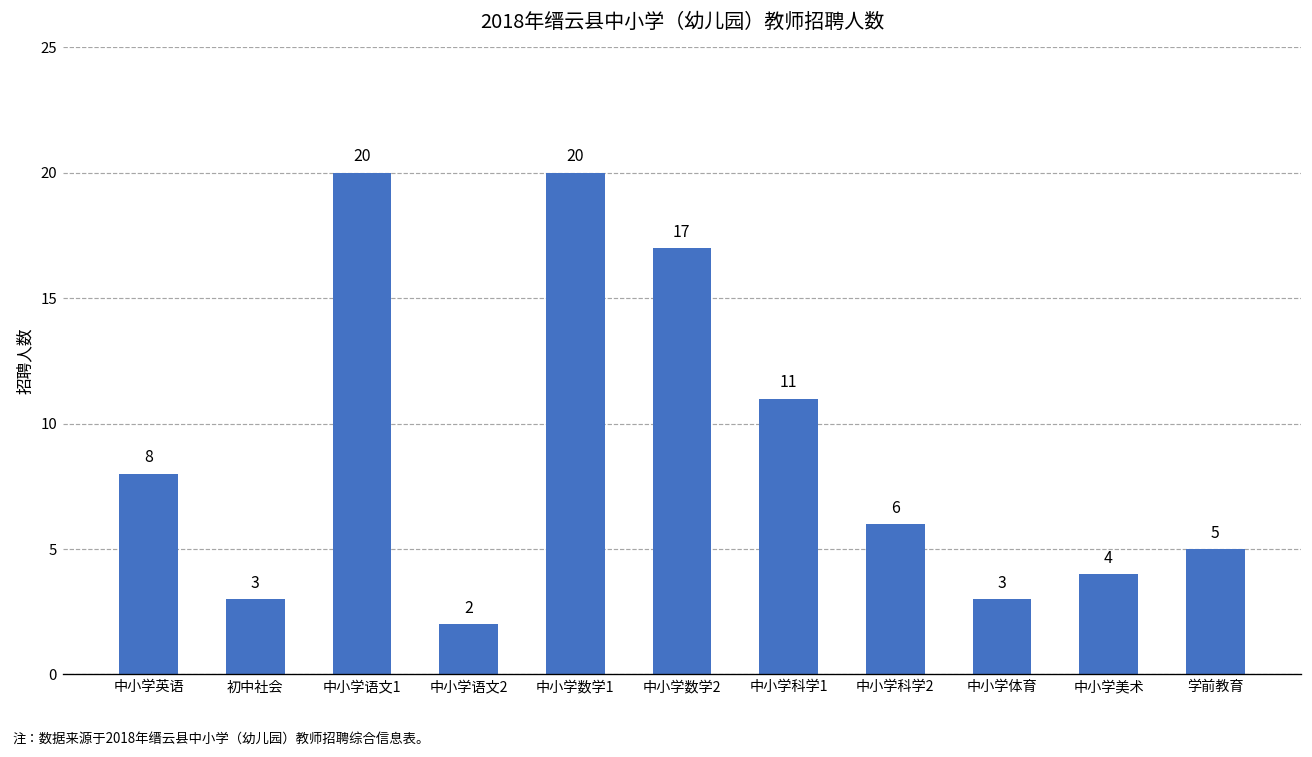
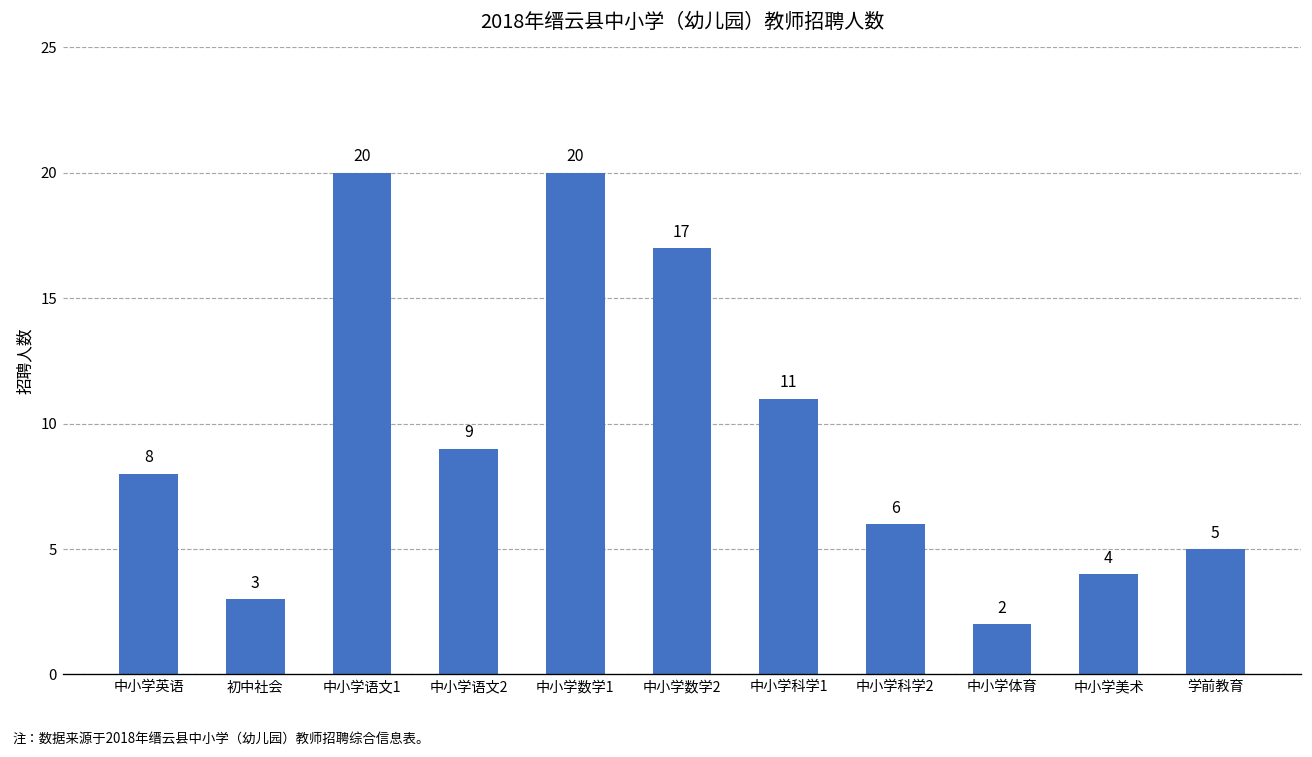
中小学语文2: 2 -> 9
中小学体育: 3 -> 2
